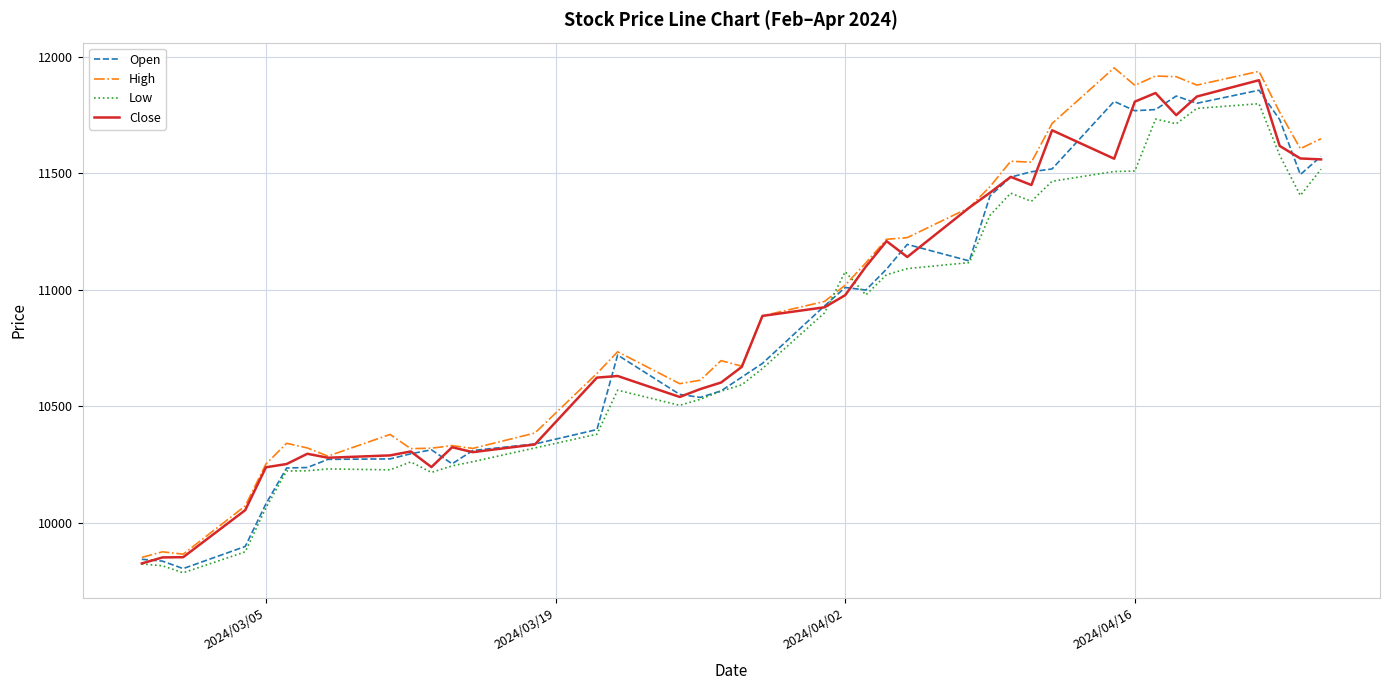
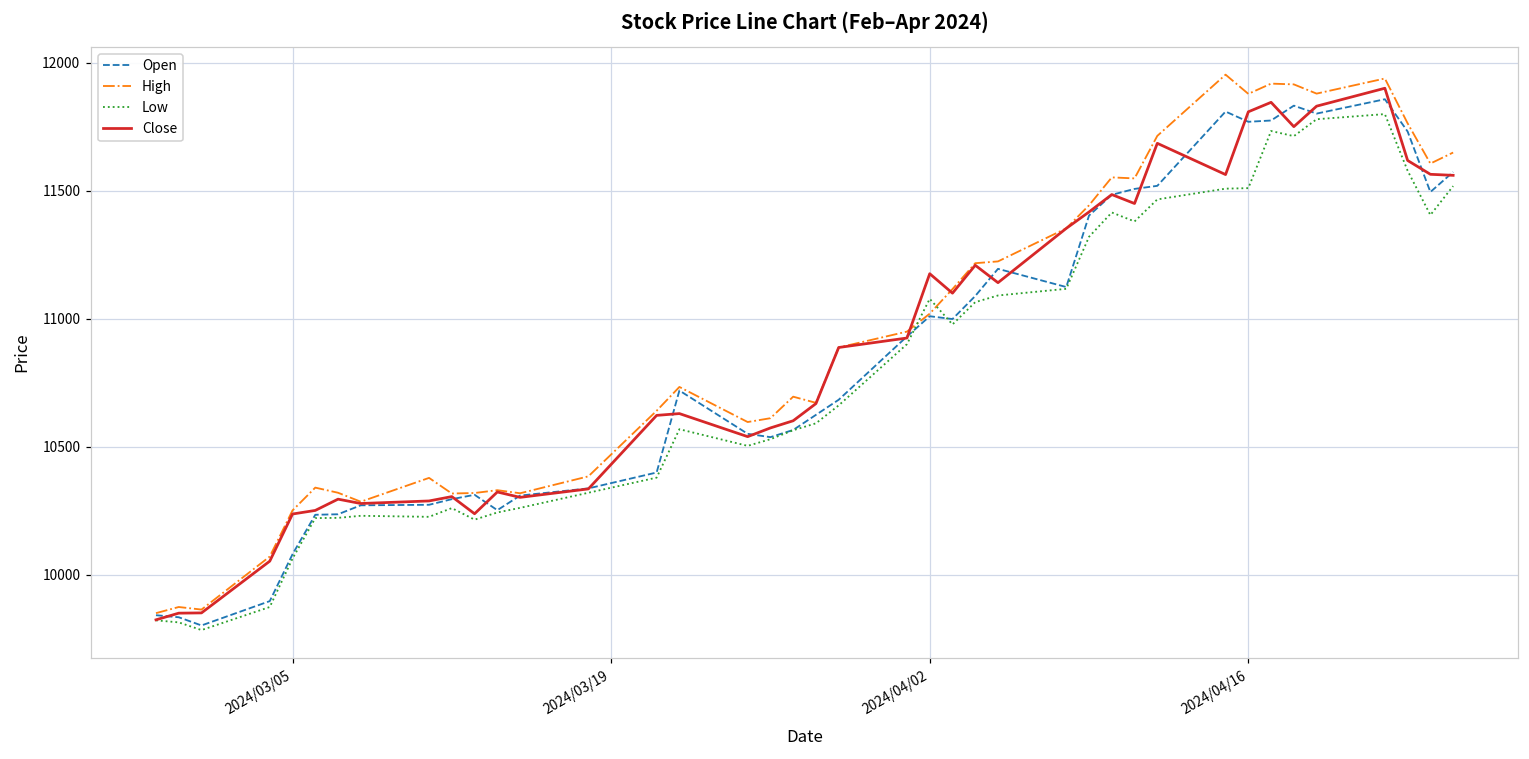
Close, 2024/04/02: 10980 -> 11180
